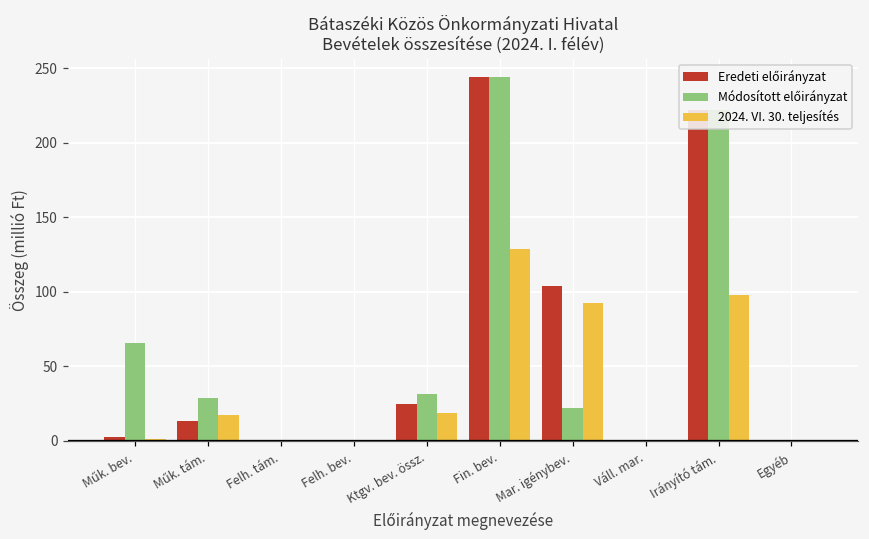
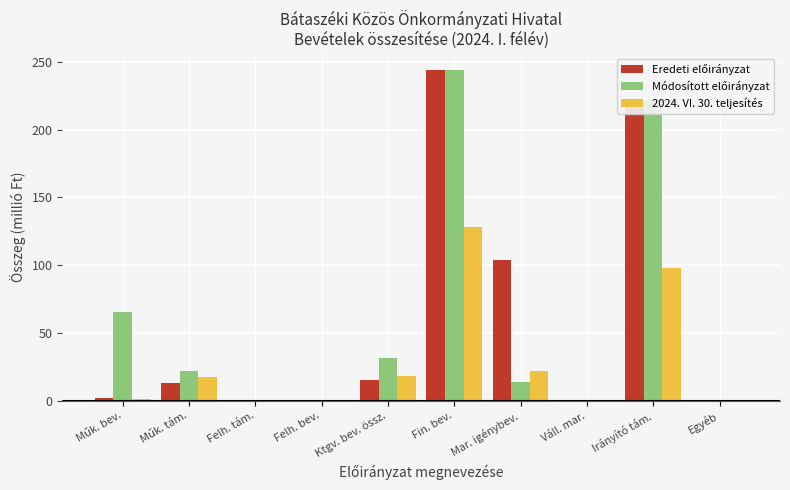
Módosított előirányzat, Műk. tám.: 29 -> 22
Eredeti előirányzat, Ktgv. bev. össz.: 25 -> 16
Módosított előirányzat, Mar. igénybev.: 22 -> 14
2024. VI. 30. teljesítés, Mar. igénybev.: 93 -> 22
